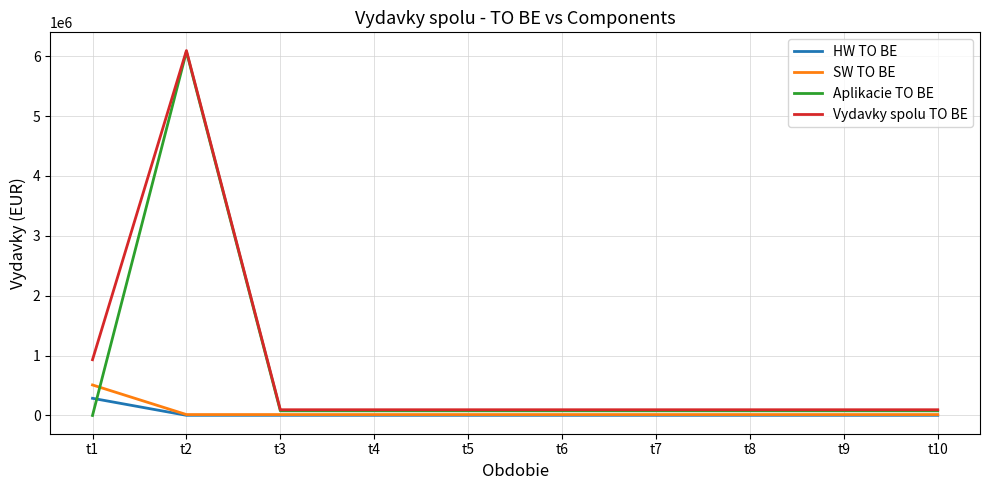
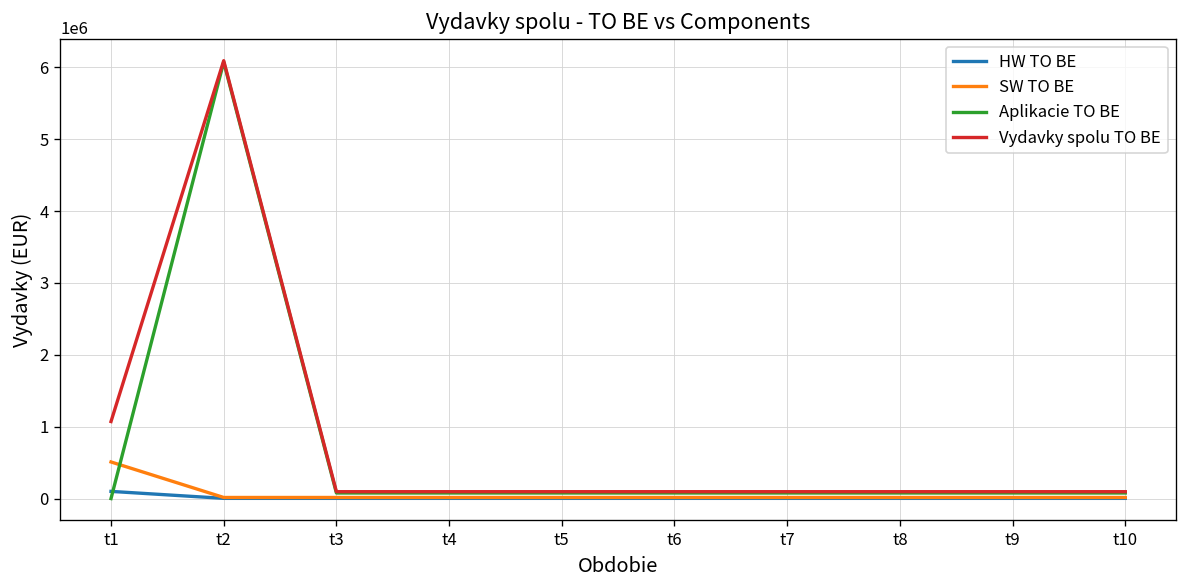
HW TO BE, t1: 300000 -> 100000
Vydavky spolu TO BE, t1: 900000 -> 1100000
